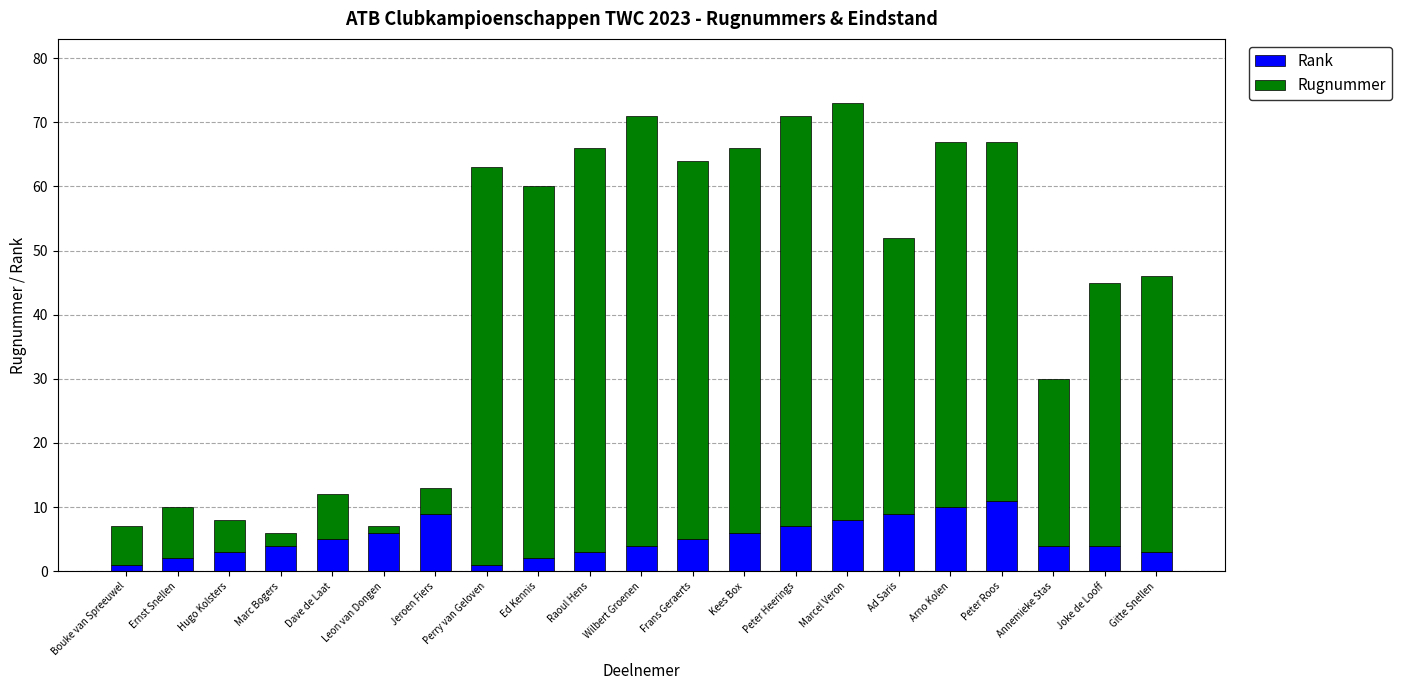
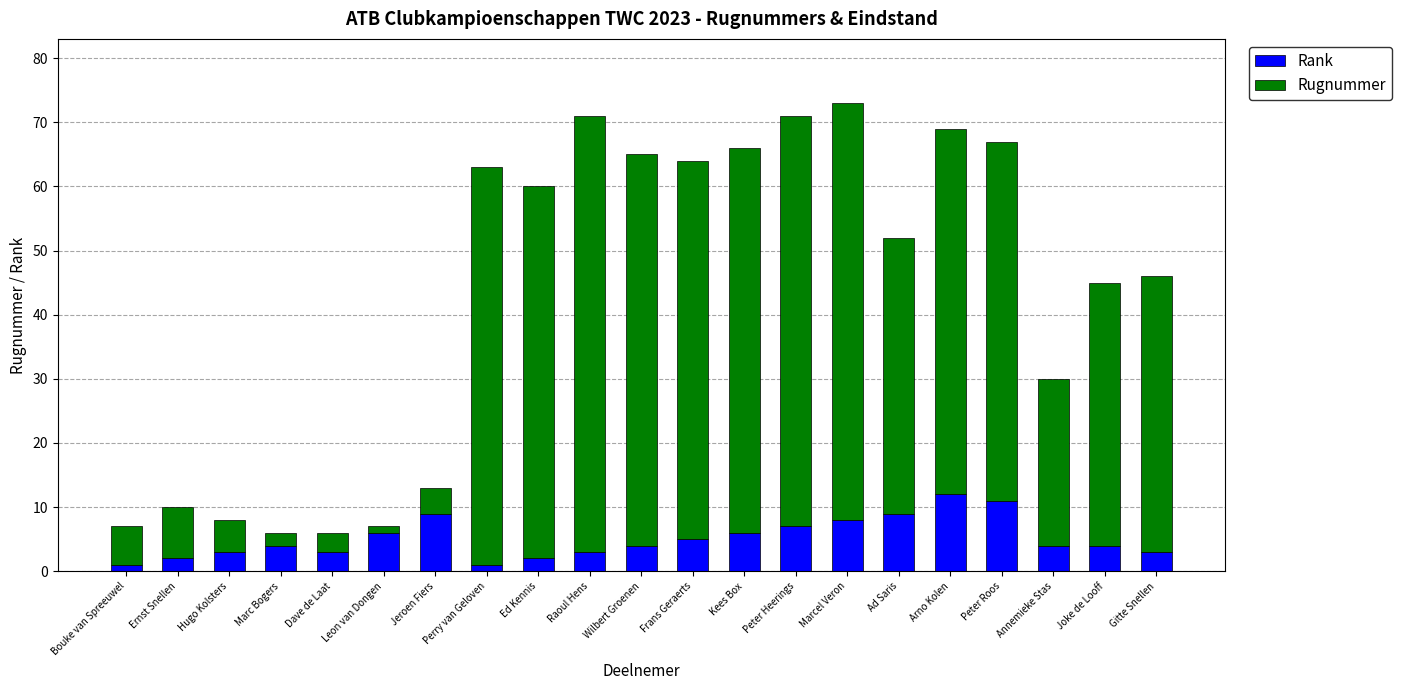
Rank, Dave de Laat: 5 -> 3
Rugnummer, Dave de Laat: 7 -> 3
Rugnummer, Raoul Hens: 63 -> 68
Rugnummer, Wilbert Groenen: 67 -> 61
Rank, Arno Kolen: 10 -> 12
